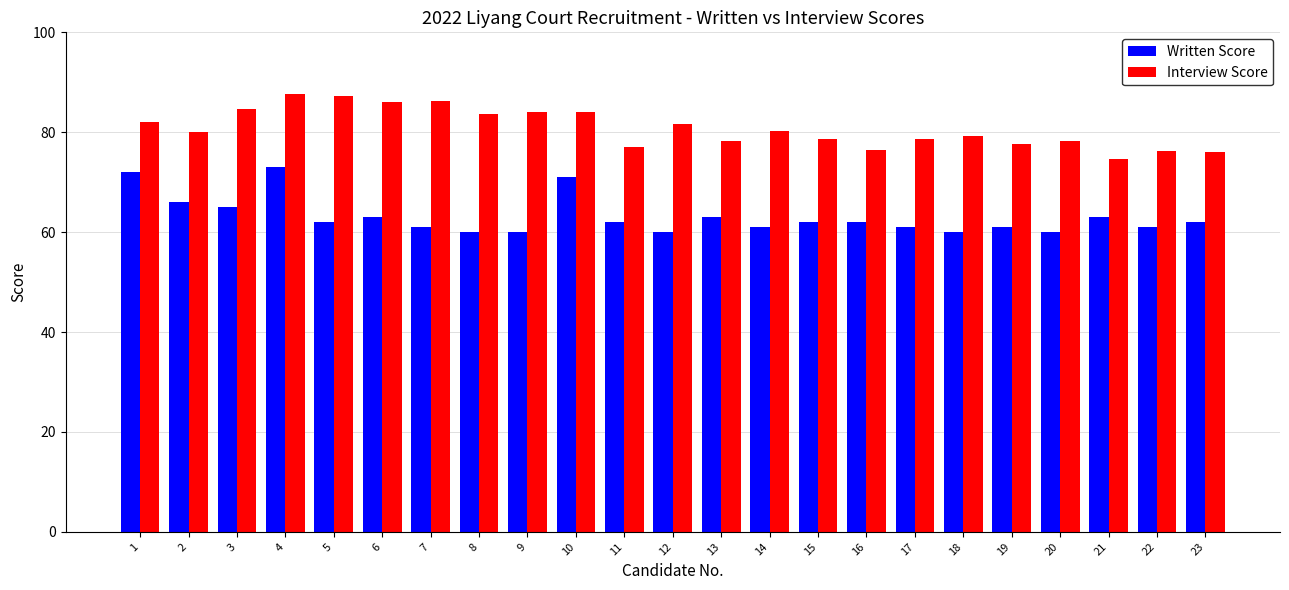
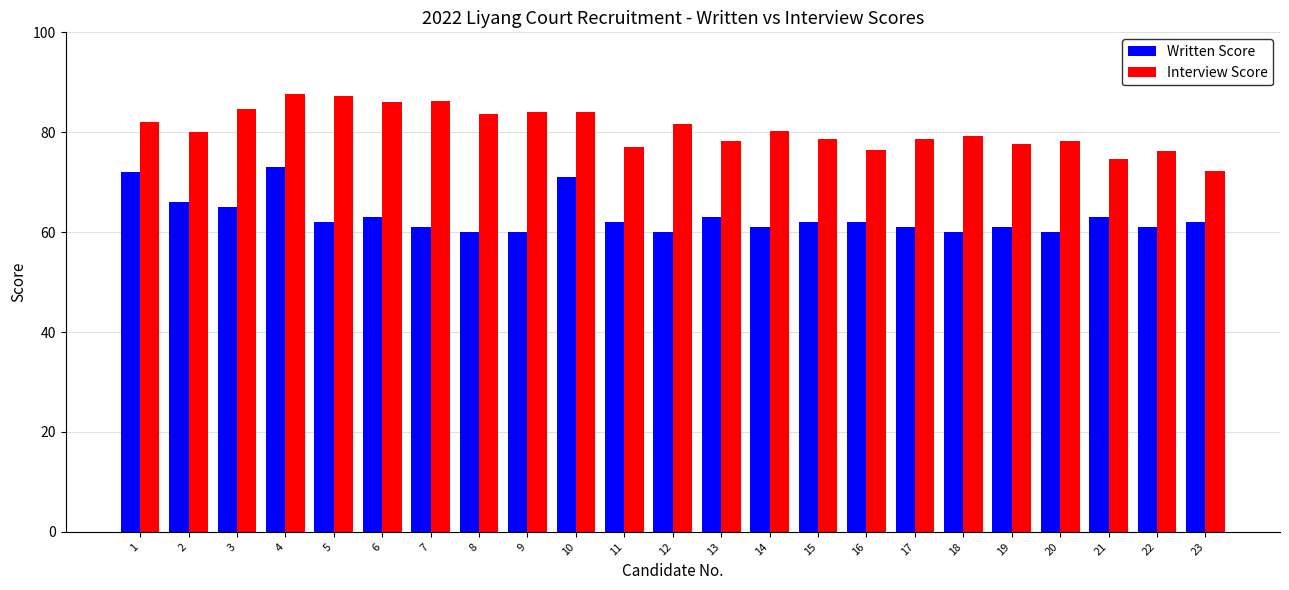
Interview Score, 23: 76 -> 72
